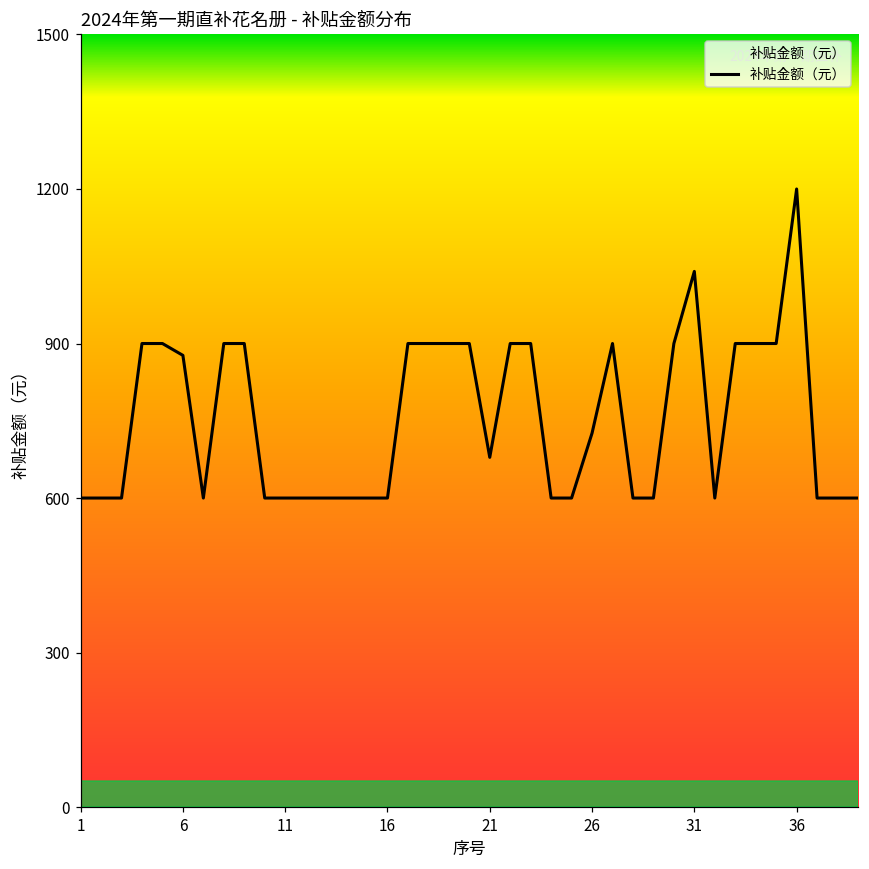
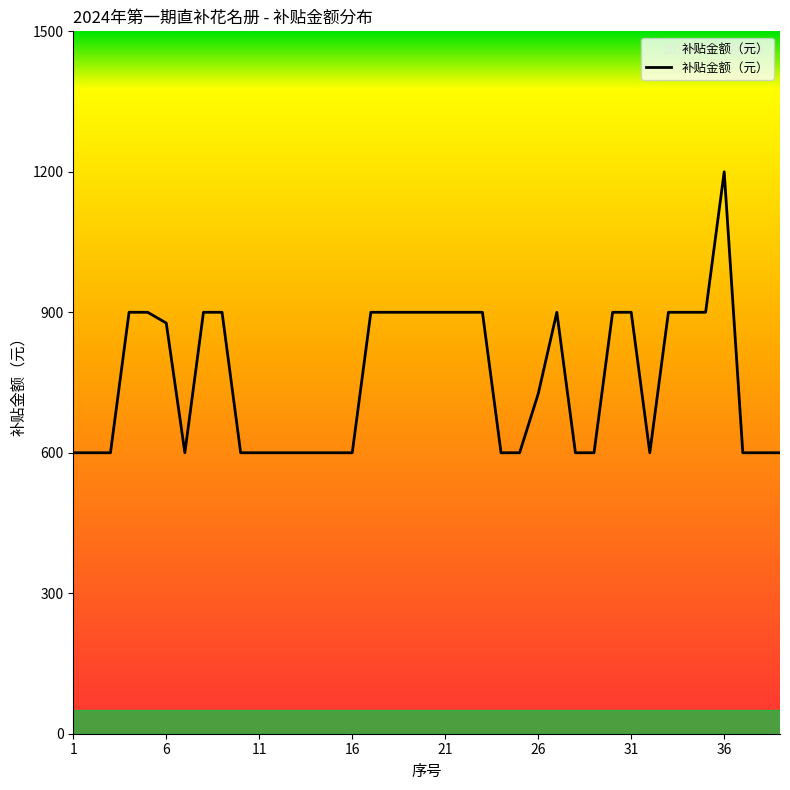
21: 680 -> 900
31: 1040 -> 900
